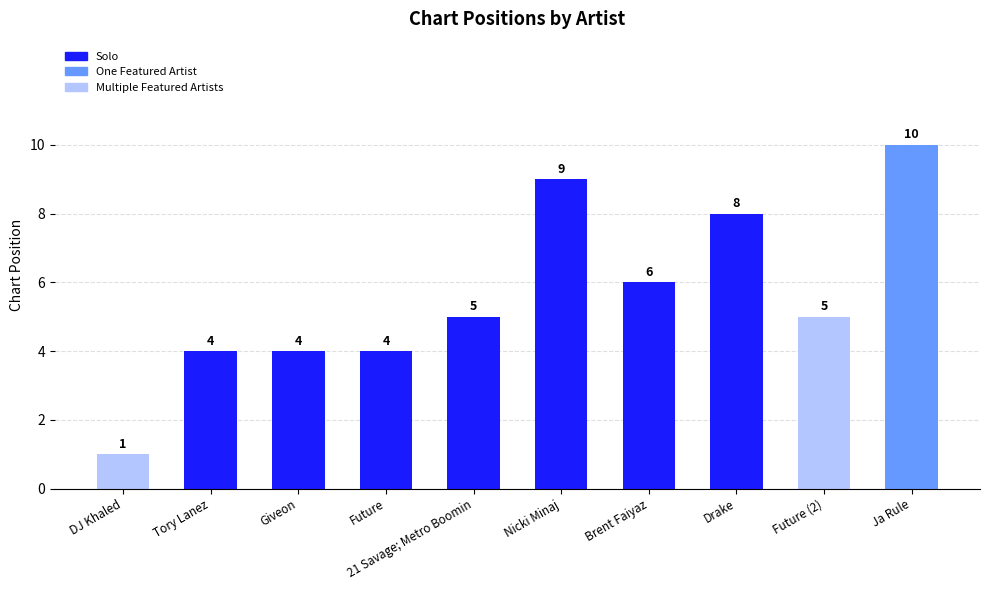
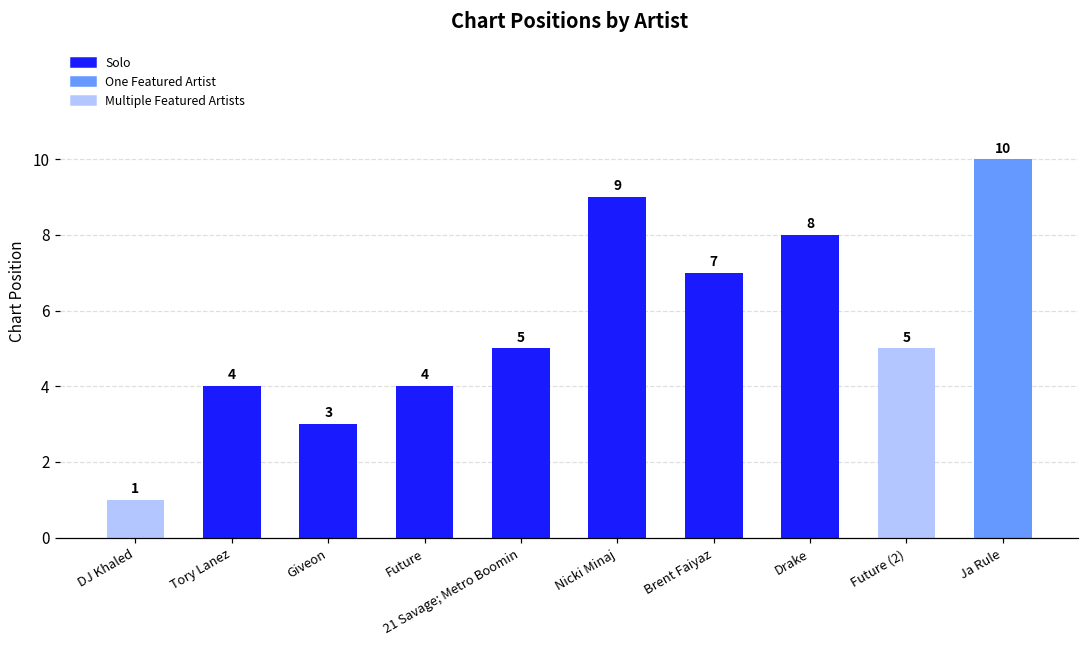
Giveon: 4 -> 3
Brent Faiyaz: 6 -> 7
